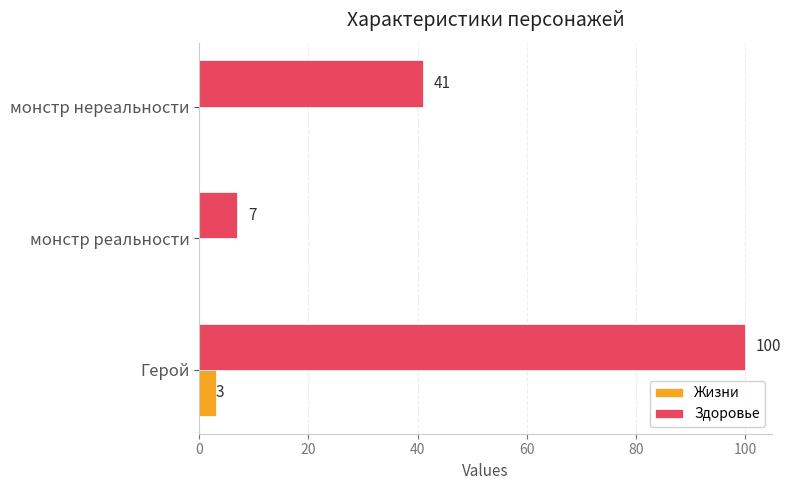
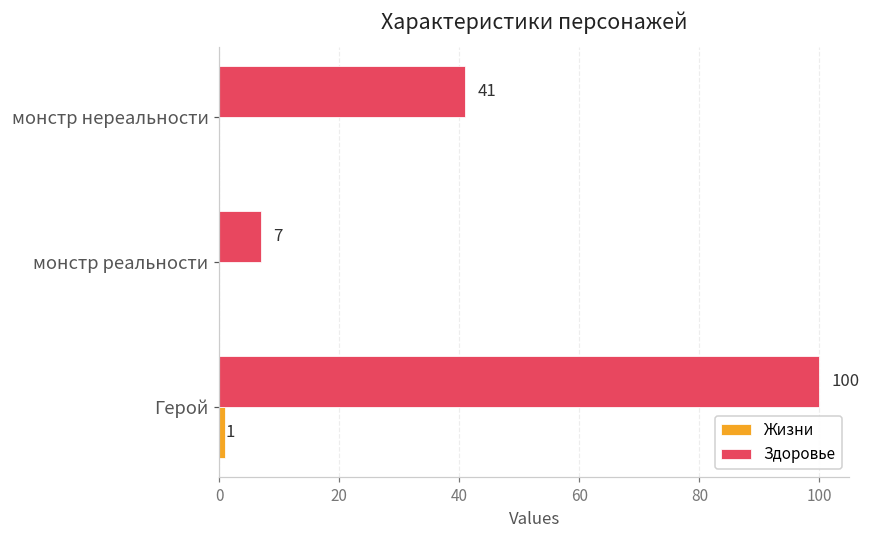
Жизни, Герой: 3 -> 1
